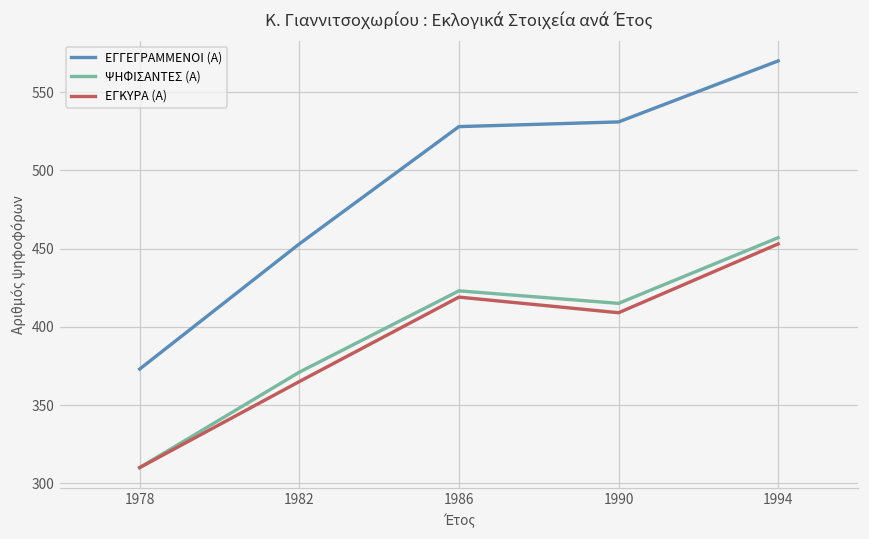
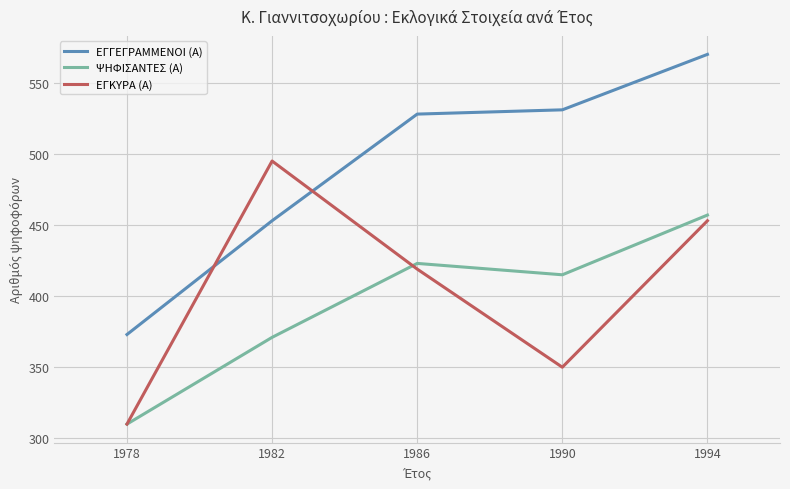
ΕΓΚΥΡΑ (Α), 1982: 365 -> 495
ΕΓΚΥΡΑ (Α), 1990: 409 -> 350
